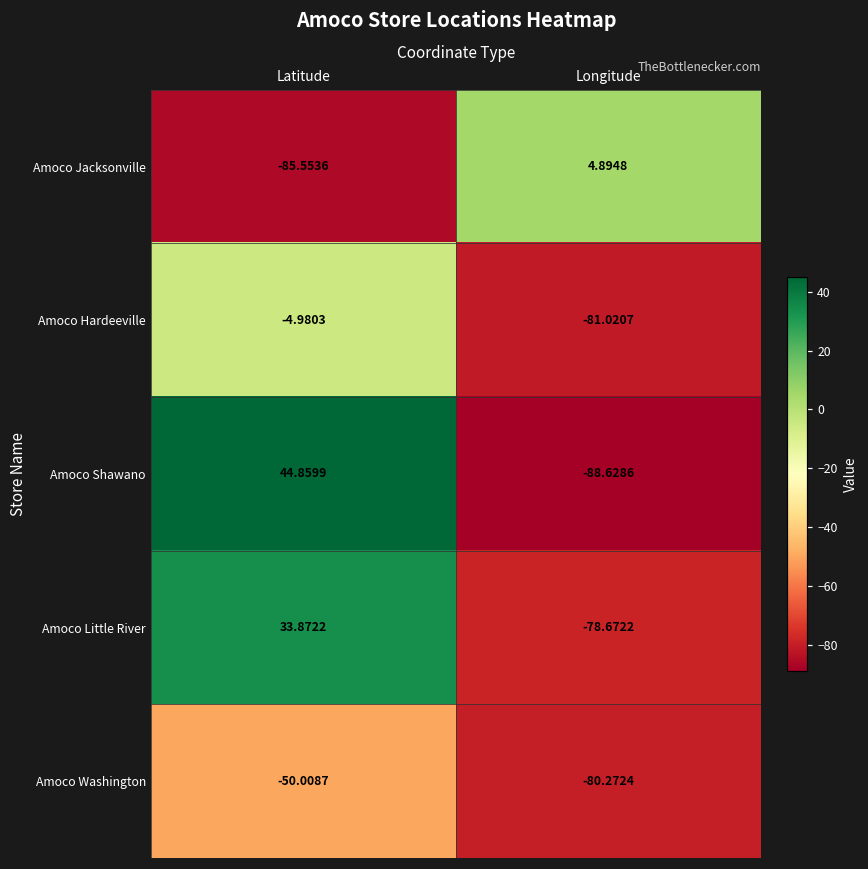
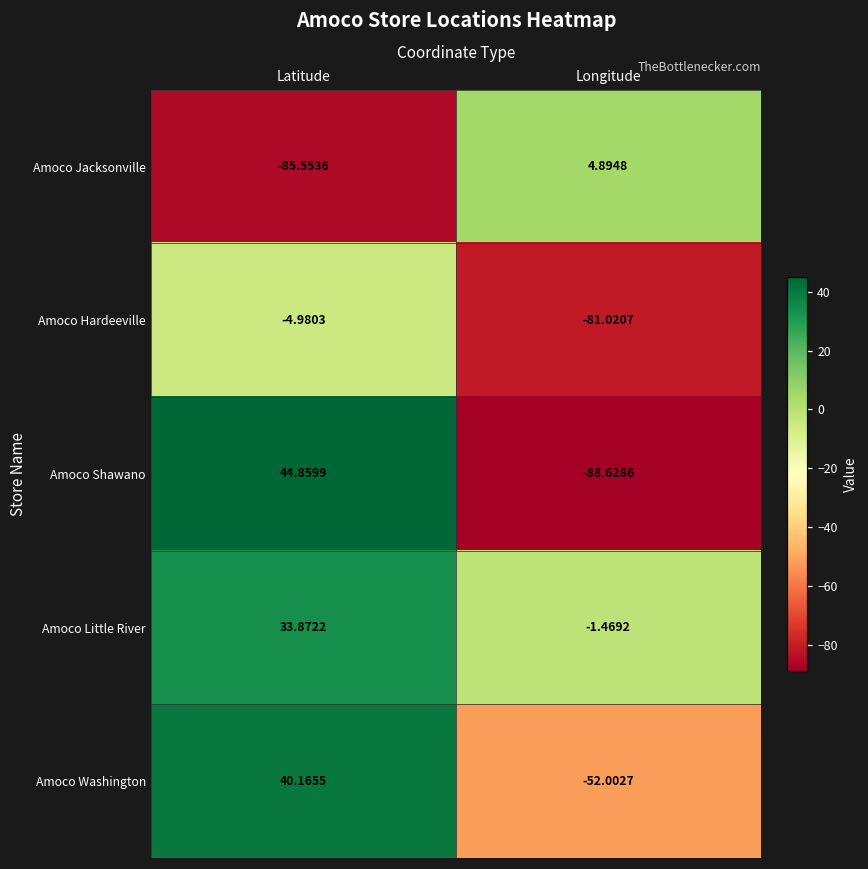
Amoco Little River, Longitude: -78.6722 -> -1.4692
Amoco Washington, Latitude: -50.0087 -> 40.1655
Amoco Washington, Longitude: -80.2724 -> -52.0027
